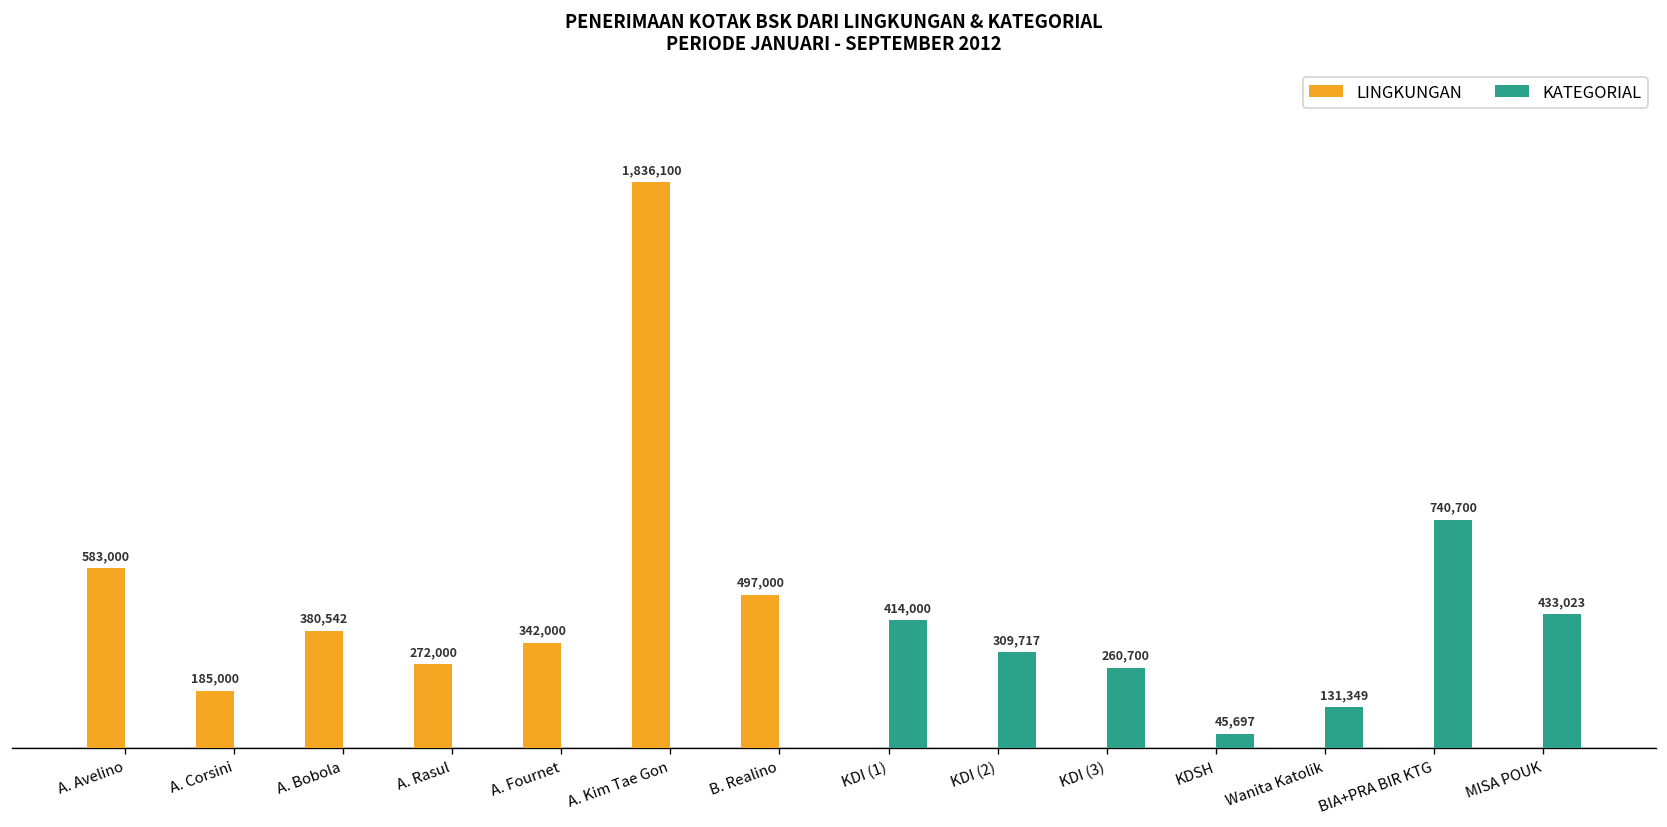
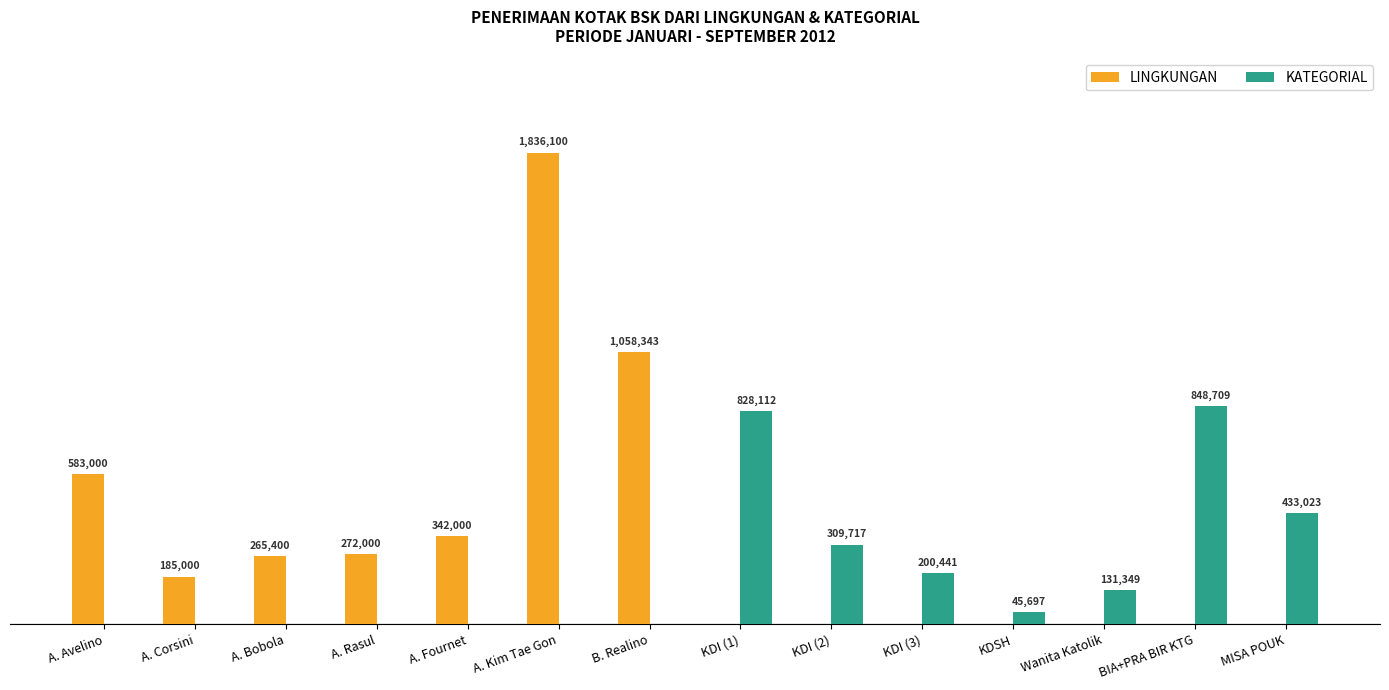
LINGKUNGAN, A. Bobola: 380,542 -> 265,400
LINGKUNGAN, B. Realino: 497,000 -> 1,058,343
KATEGORIAL, KDI (1): 414,000 -> 828,112
KATEGORIAL, KDI (3): 260,700 -> 200,441
KATEGORIAL, BIA+PRA BIR KTG: 740,700 -> 848,709
